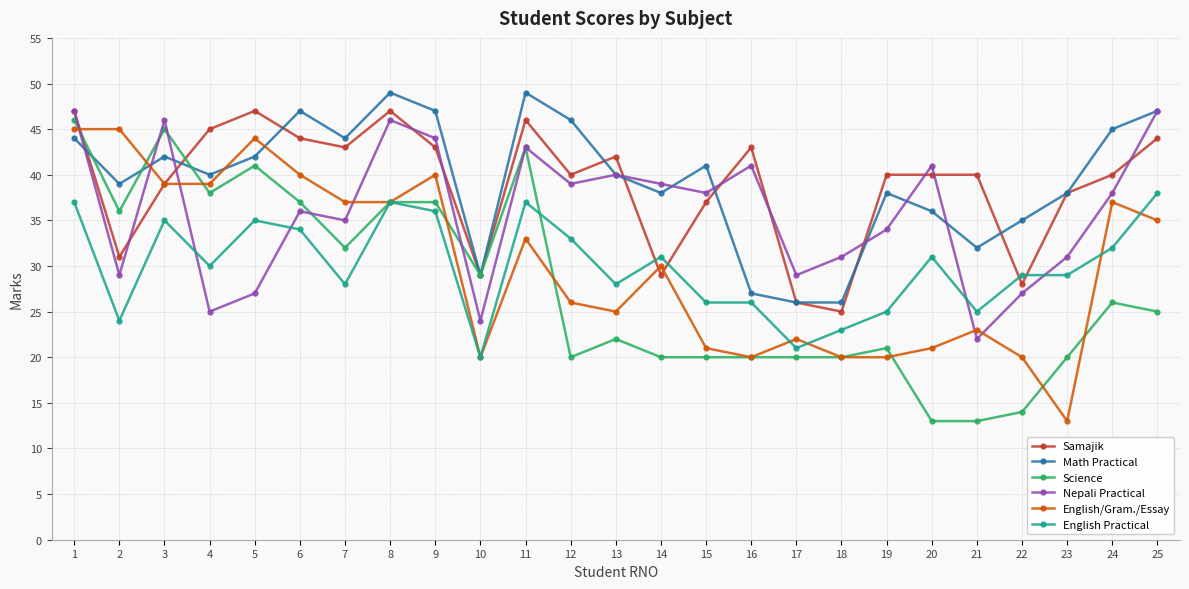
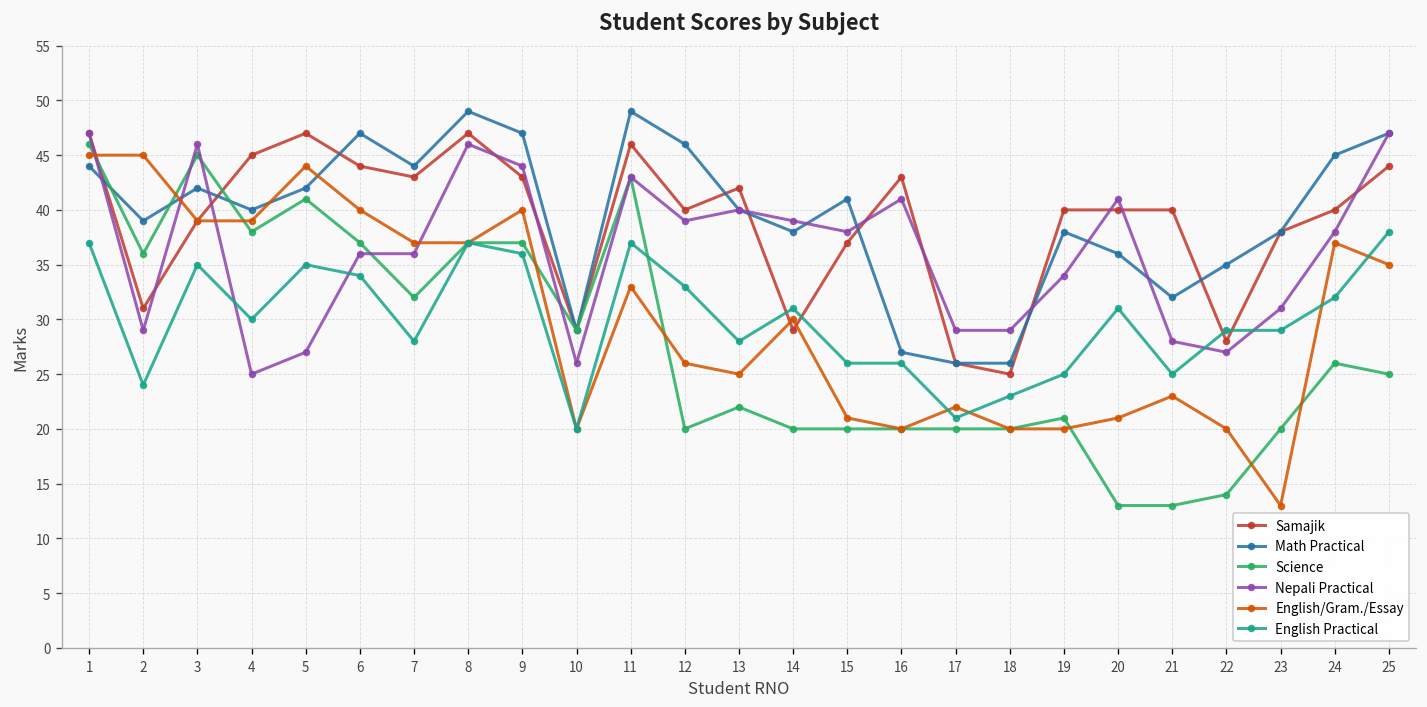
Nepali Practical, 7: 35 -> 36
Nepali Practical, 10: 24 -> 26
Nepali Practical, 18: 31 -> 29
Nepali Practical, 21: 22 -> 28
